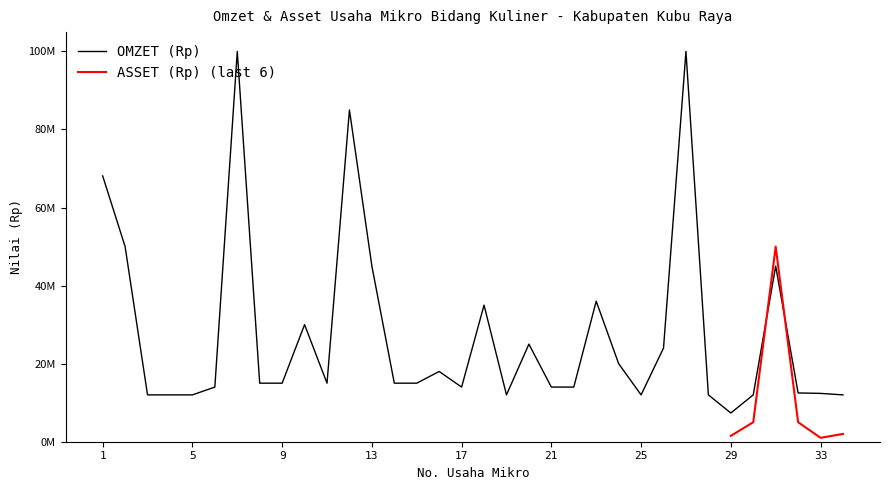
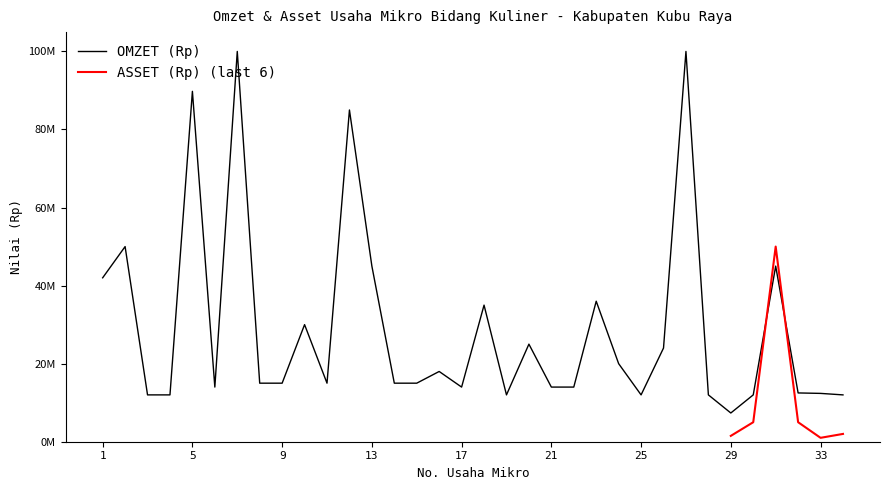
OMZET (Rp), 1: 68000000 -> 42000000
OMZET (Rp), 5: 12000000 -> 90000000
